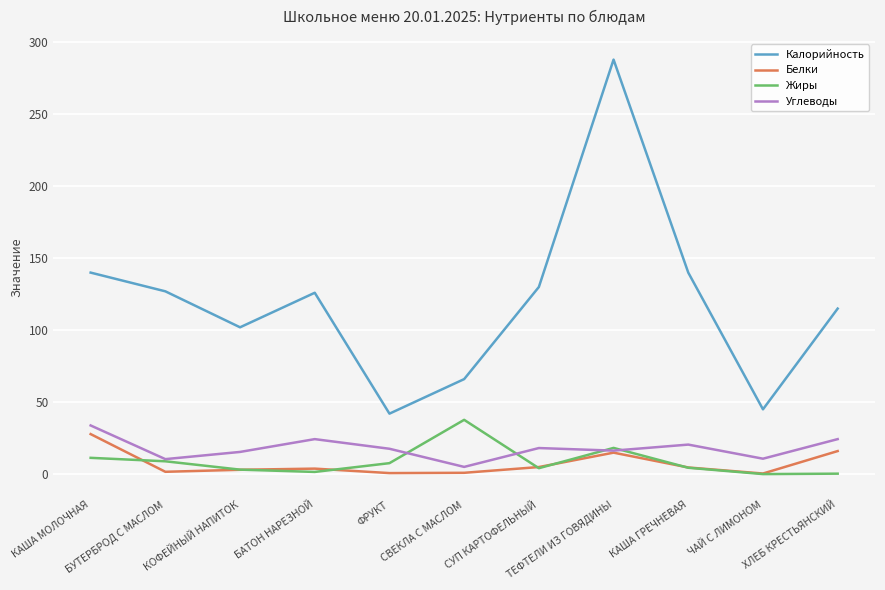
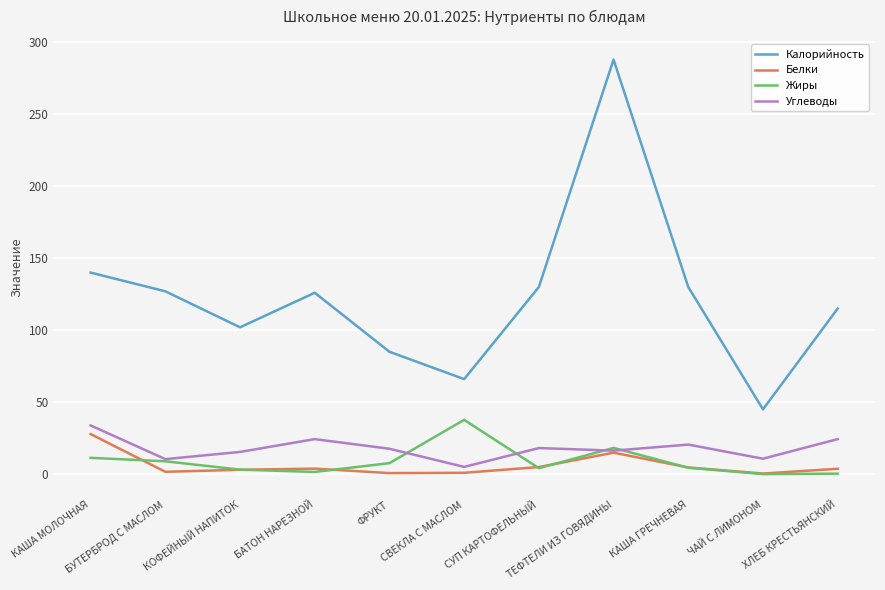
Калорийность, ФРУКТ: 42 -> 85
Калорийность, КАША ГРЕЧНЕВАЯ: 140 -> 130
Белки, ХЛЕБ КРЕСТЬЯНСКИЙ: 16 -> 4
